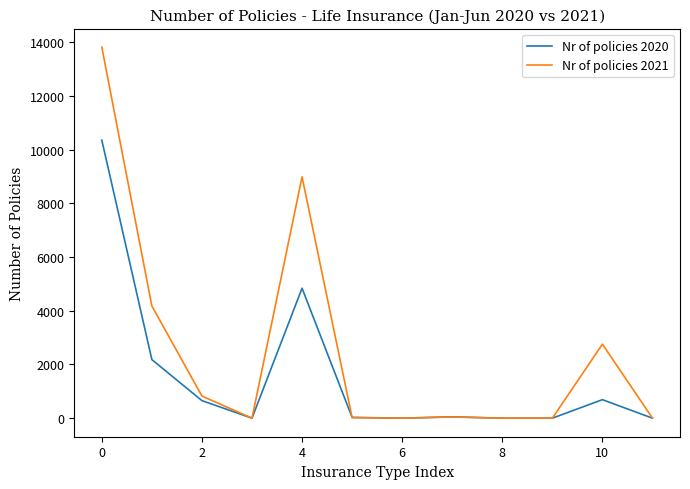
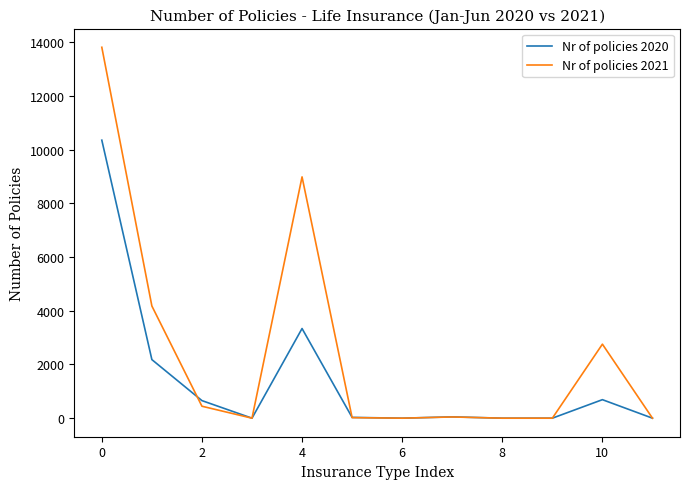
Nr of policies 2021, 2: 800 -> 400
Nr of policies 2020, 4: 4800 -> 3300
